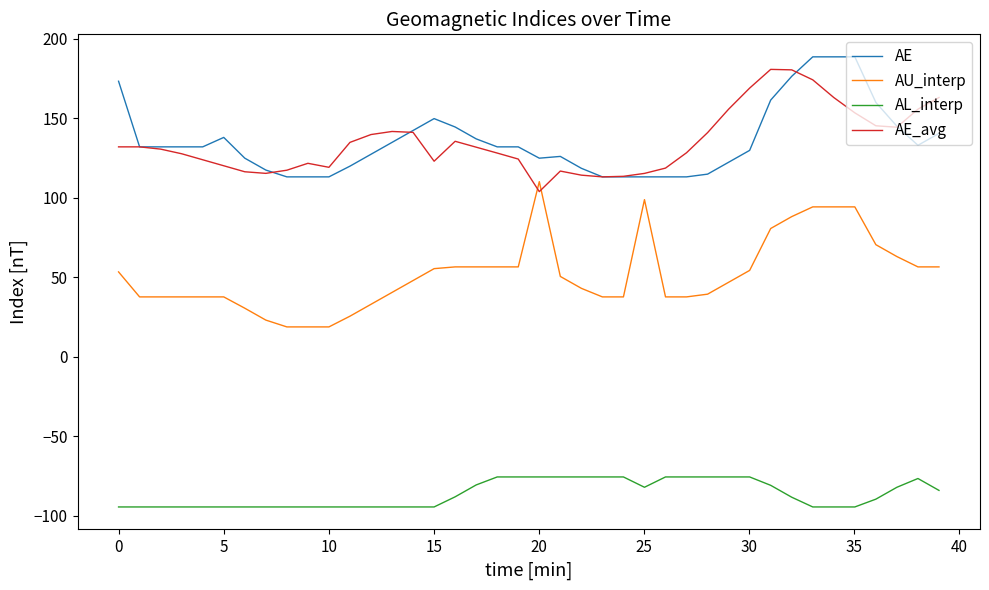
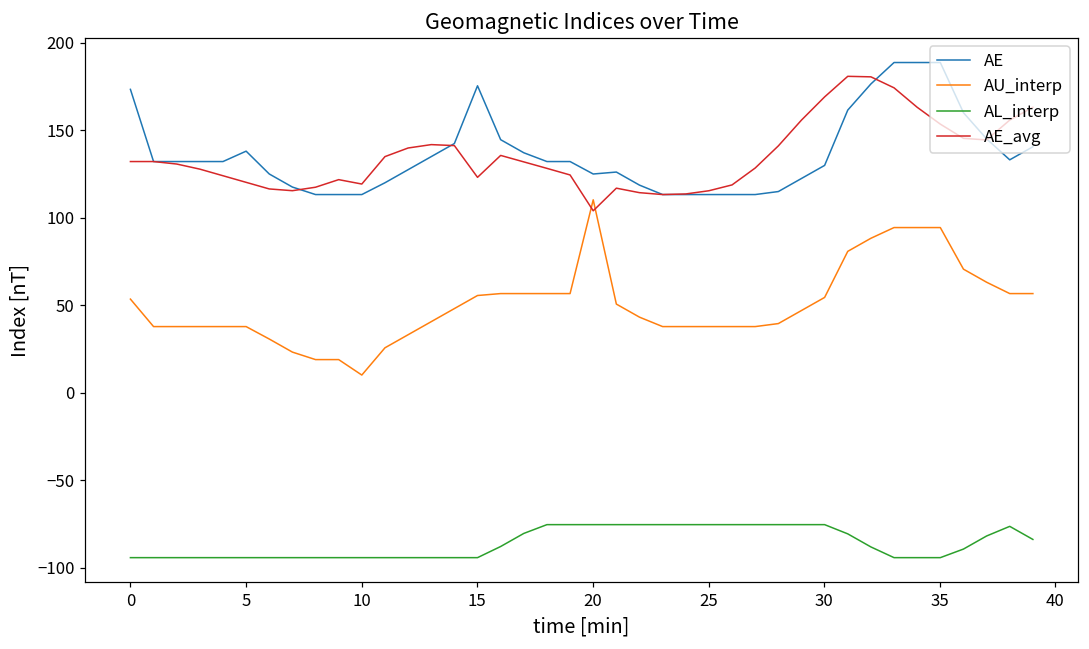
AU_interp, 10: 19 -> 10
AE, 15: 150 -> 175
AU_interp, 25: 99 -> 38
AL_interp, 25: -82 -> -75
